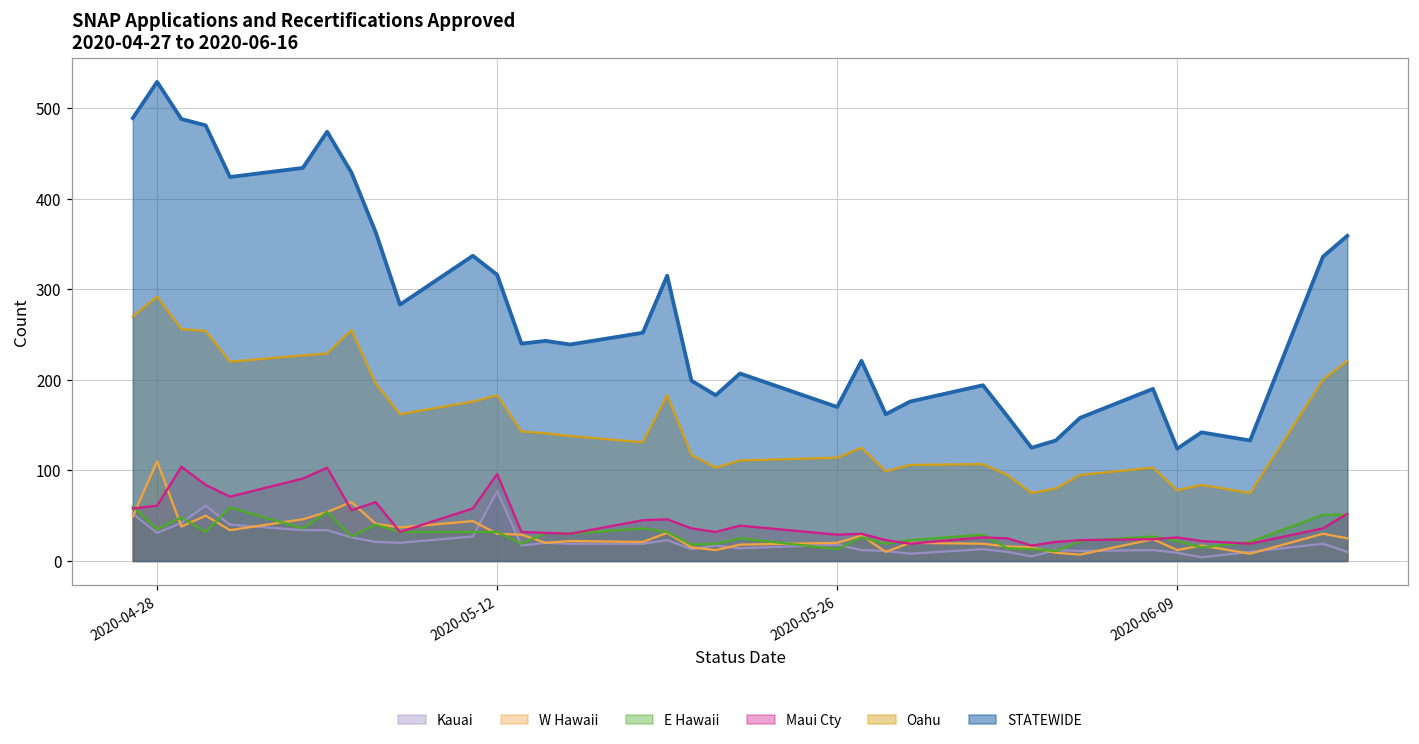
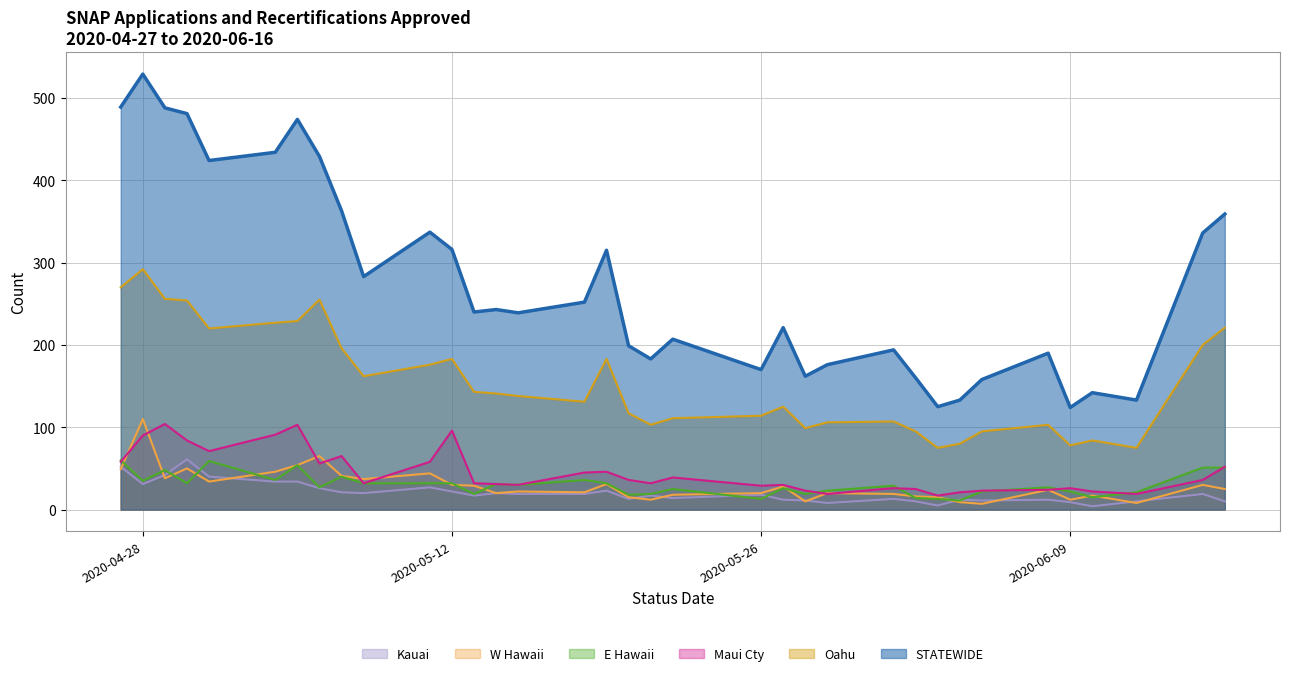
Maui Cty, 2020-04-28: 60 -> 90
Kauai, 2020-05-12: 80 -> 20
